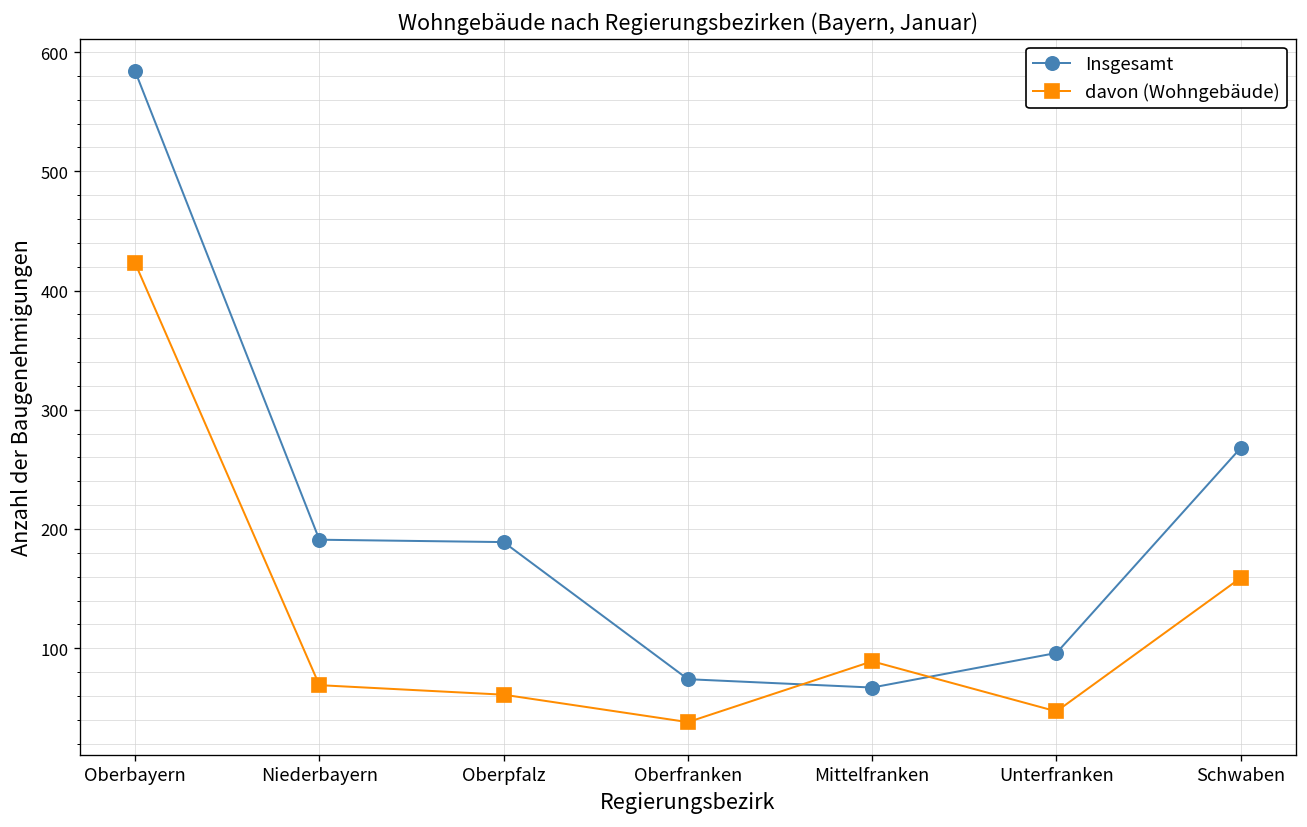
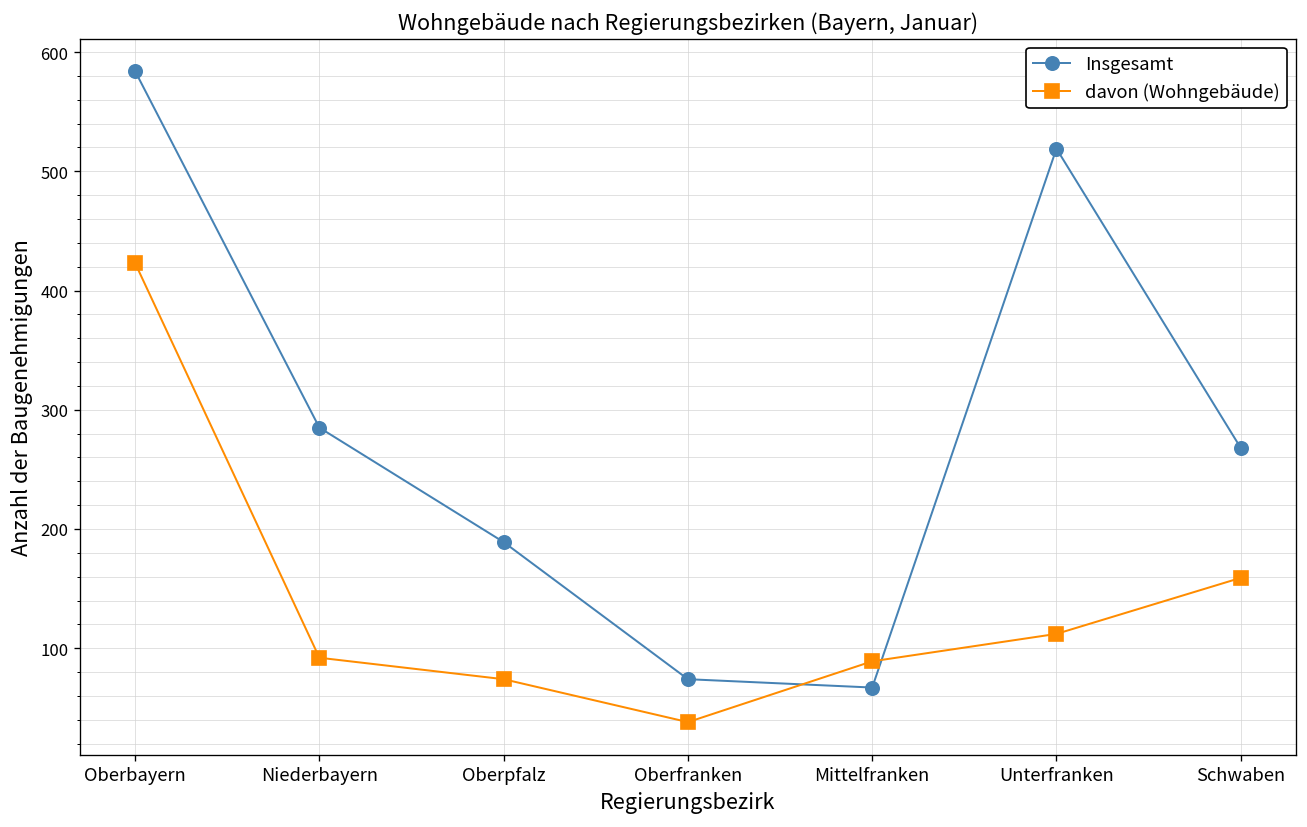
Insgesamt, Niederbayern: 190 -> 290
davon (Wohngebäude), Niederbayern: 70 -> 90
davon (Wohngebäude), Oberpfalz: 60 -> 70
Insgesamt, Unterfranken: 100 -> 520
davon (Wohngebäude), Unterfranken: 50 -> 110
